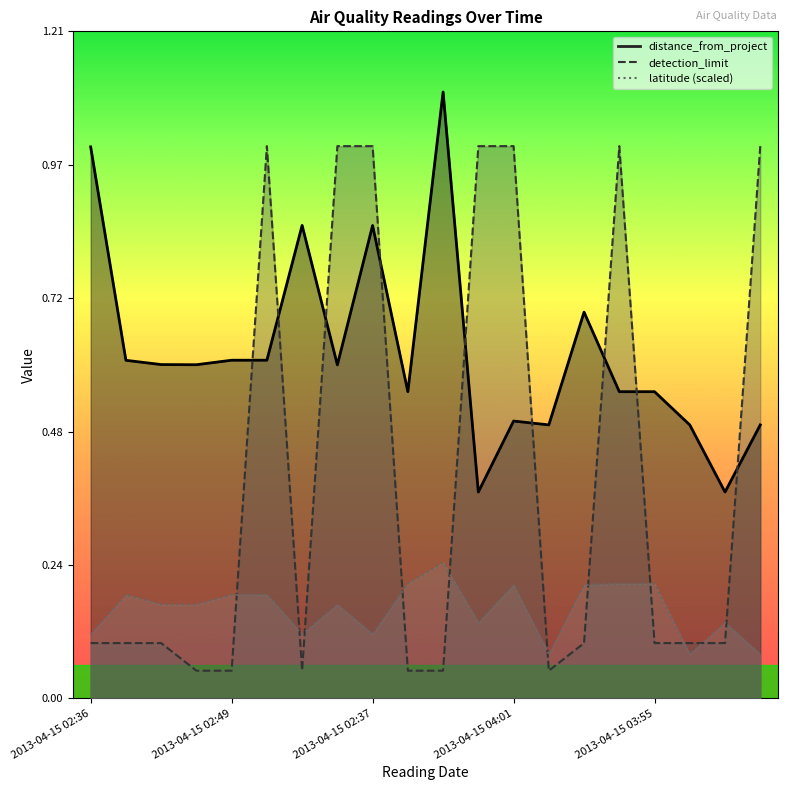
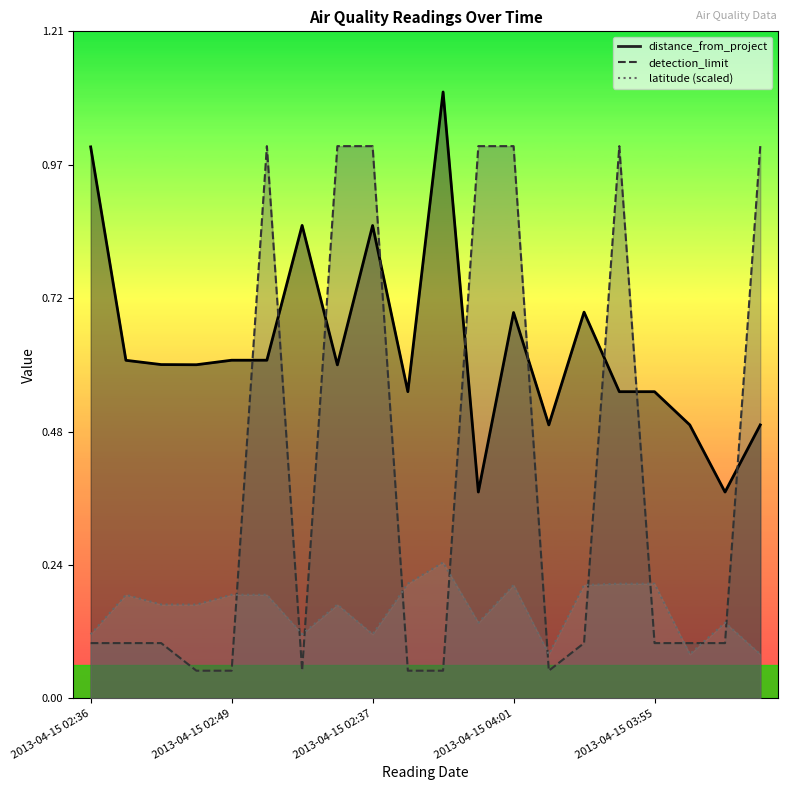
distance_from_project, 2013-04-15 04:01: 0.50 -> 0.70
